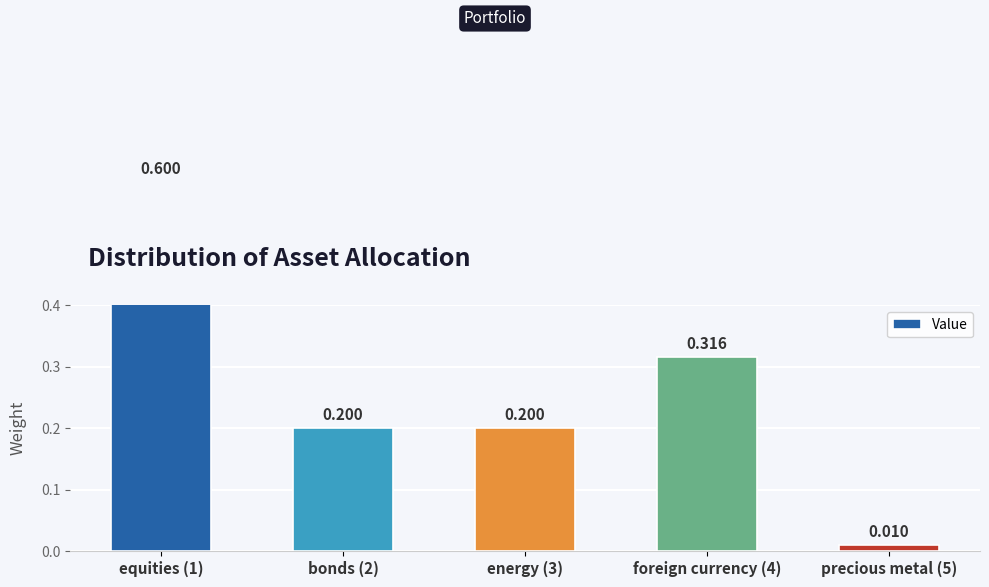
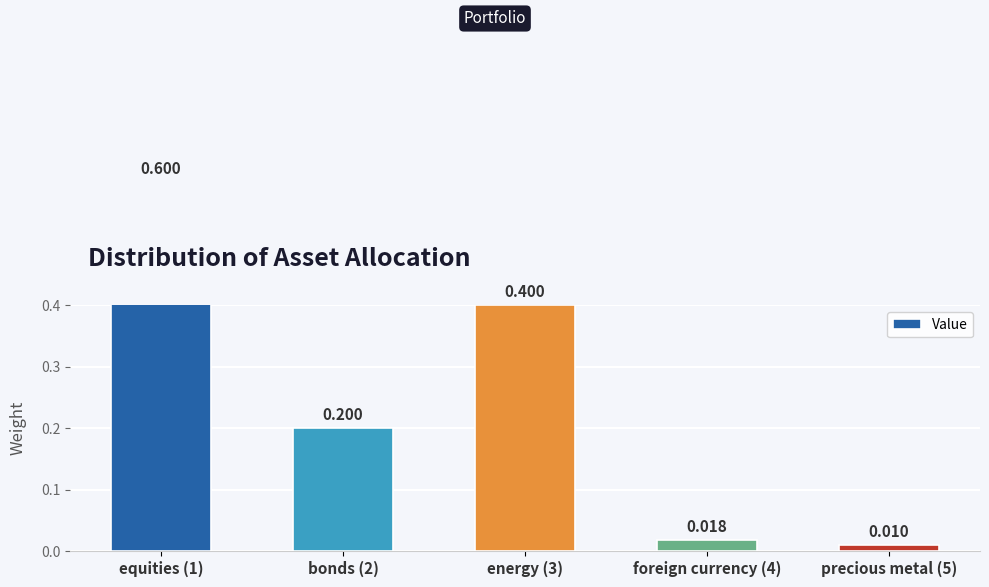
energy (3): 0.200 -> 0.400
foreign currency (4): 0.316 -> 0.018
